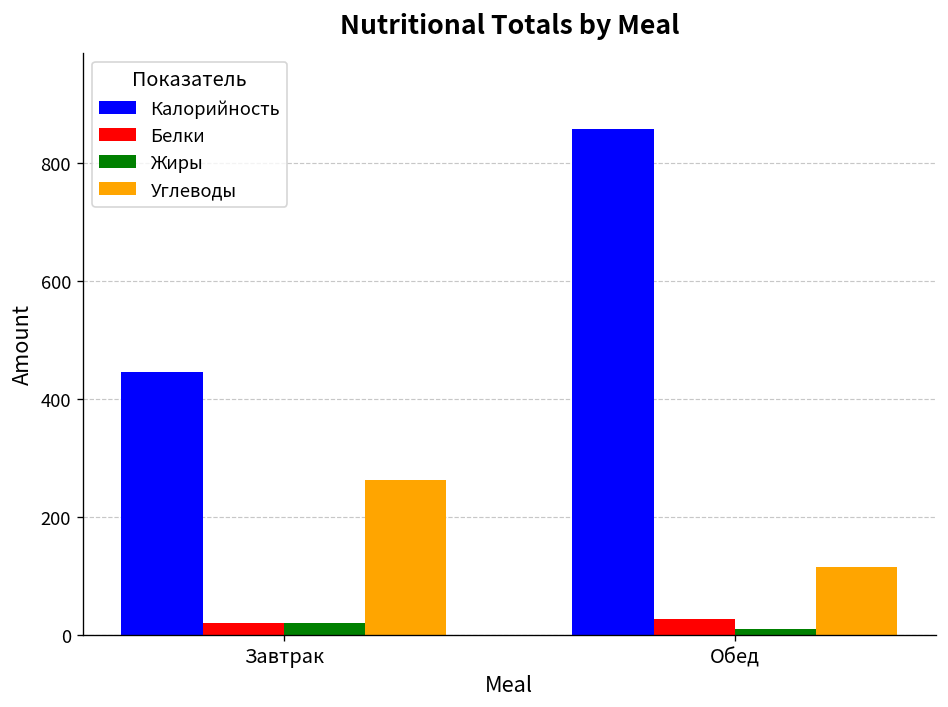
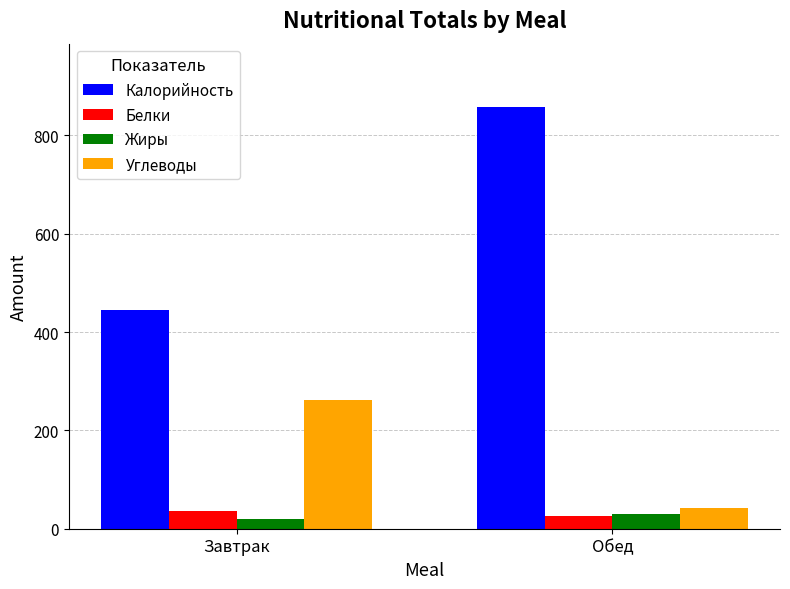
Белки, Завтрак: 20 -> 40
Жиры, Обед: 10 -> 30
Углеводы, Обед: 110 -> 40
